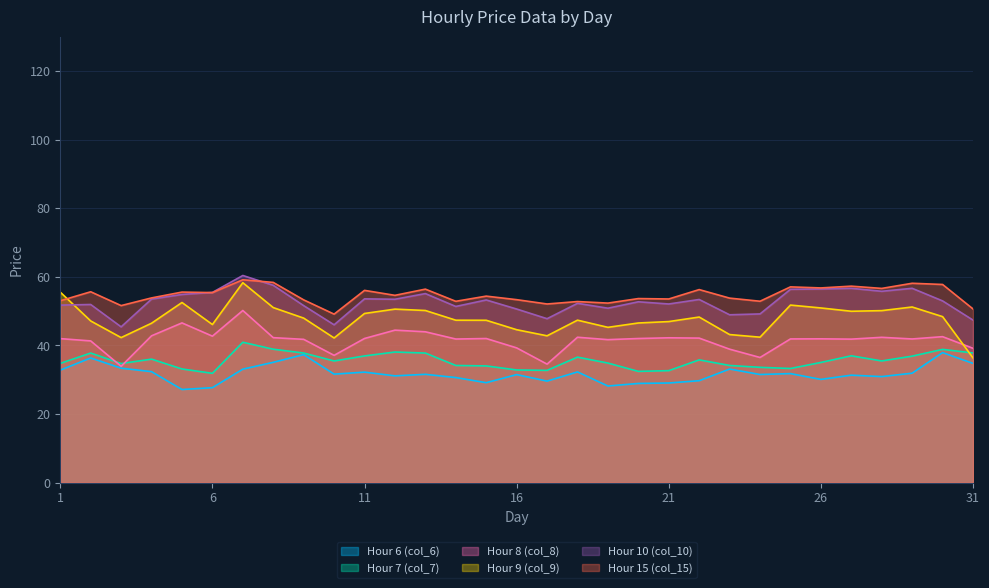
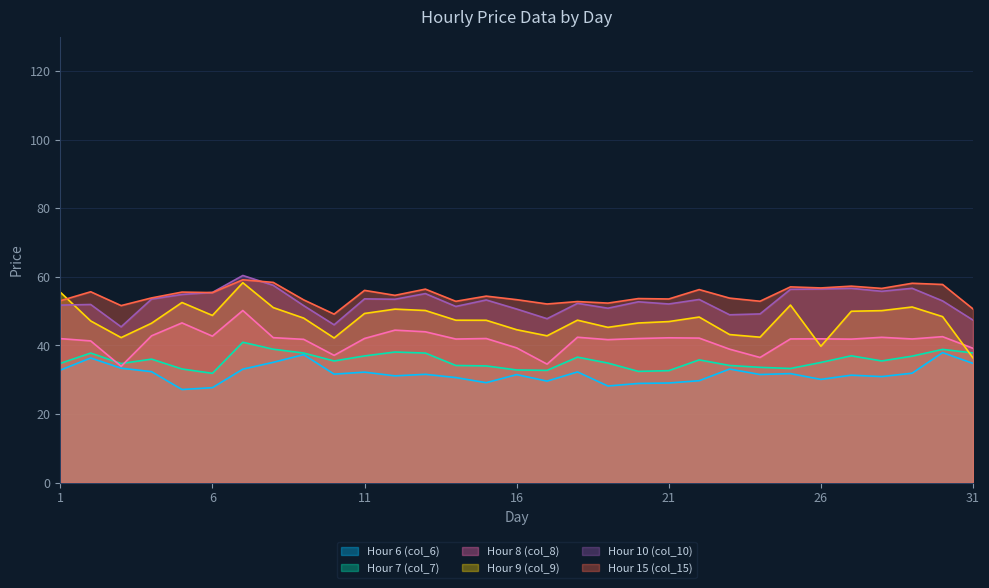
Hour 9 (col_9), 6: 46 -> 49
Hour 9 (col_9), 26: 51 -> 40
